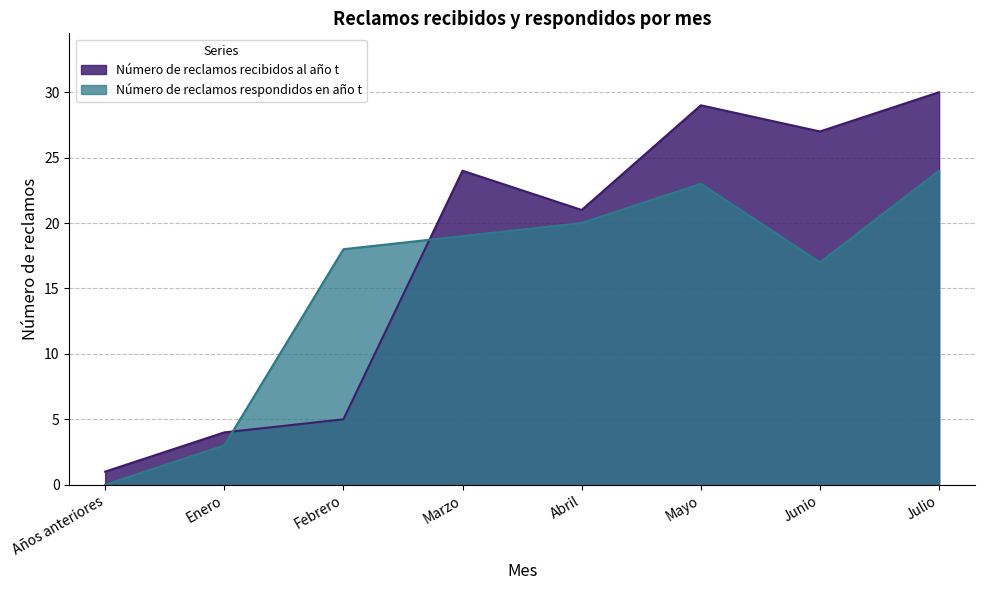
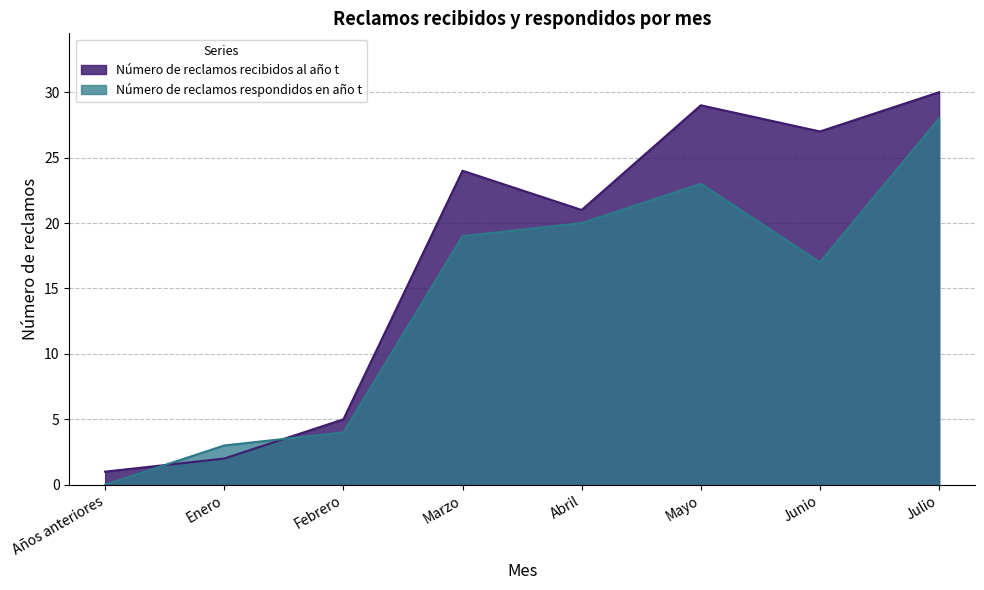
Número de reclamos recibidos al año t, Enero: 4 -> 2
Número de reclamos respondidos en año t, Febrero: 18 -> 4
Número de reclamos respondidos en año t, Julio: 24 -> 28
